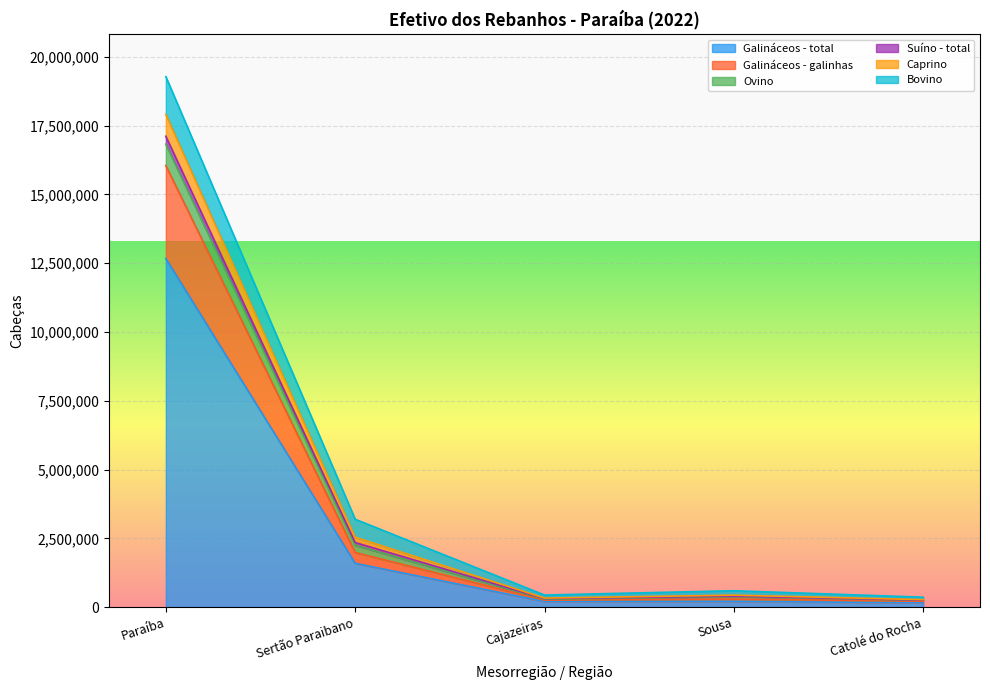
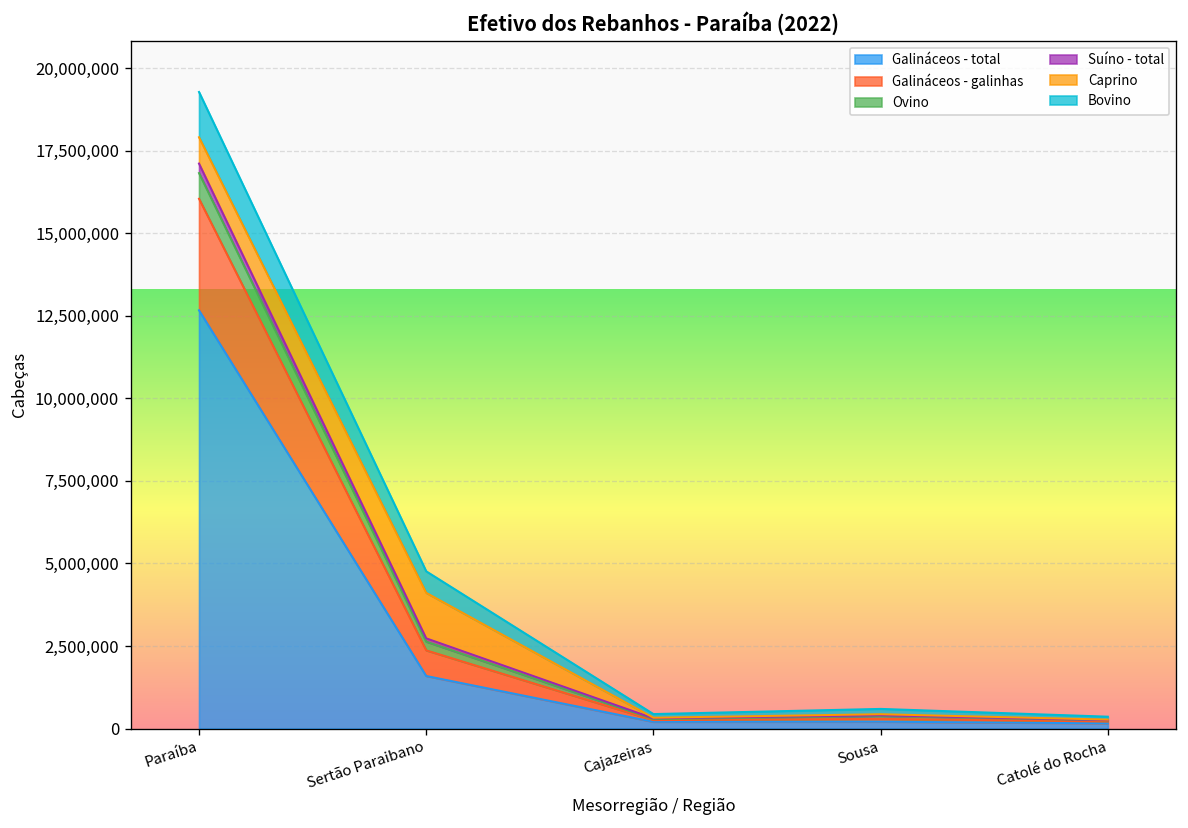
Galináceos - galinhas, Sertão Paraibano: 400,000 -> 800,000
Caprino, Sertão Paraibano: 200,000 -> 1,400,000
